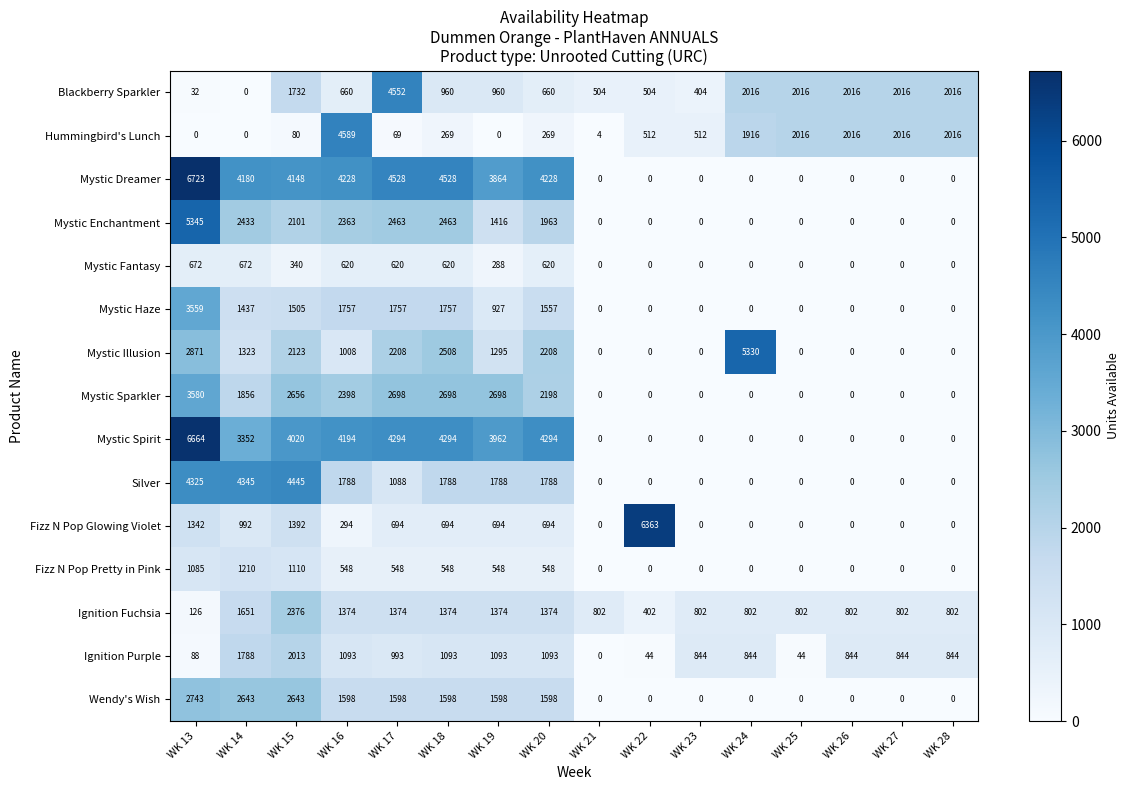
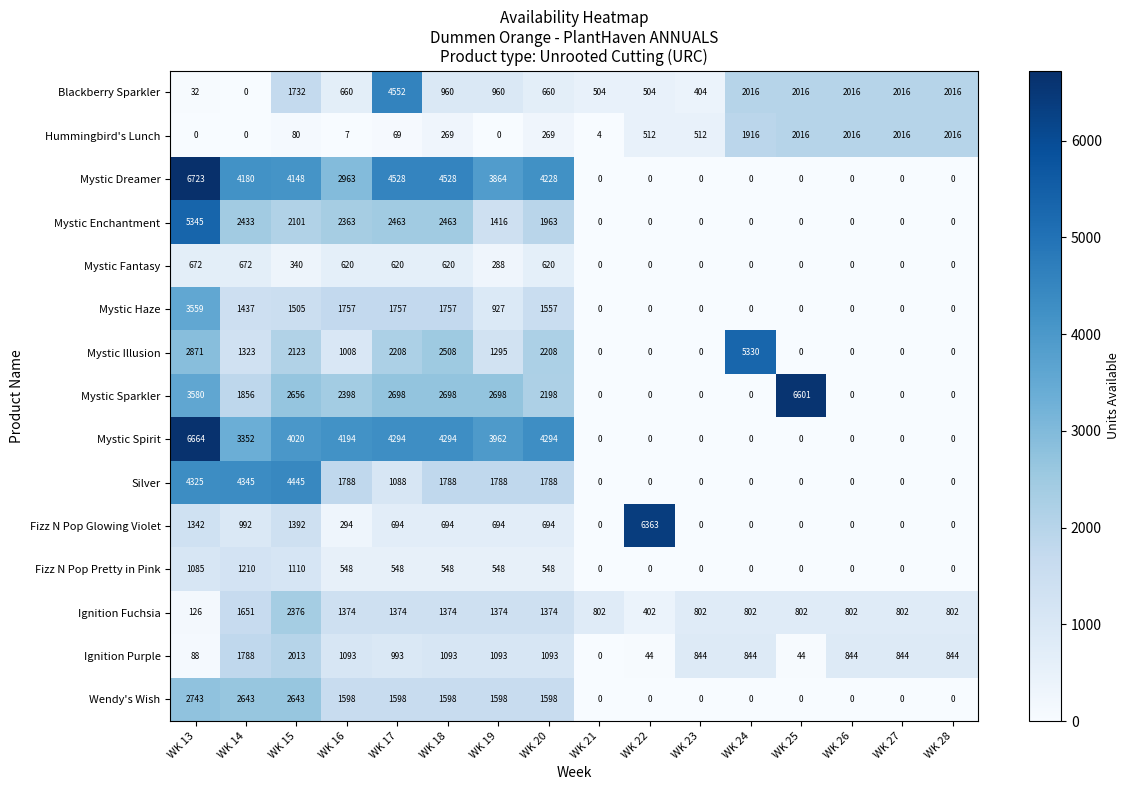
Hummingbird's Lunch, WK 16: 4589 -> 7
Mystic Dreamer, WK 16: 4228 -> 2963
Mystic Sparkler, WK 25: 0 -> 6601
